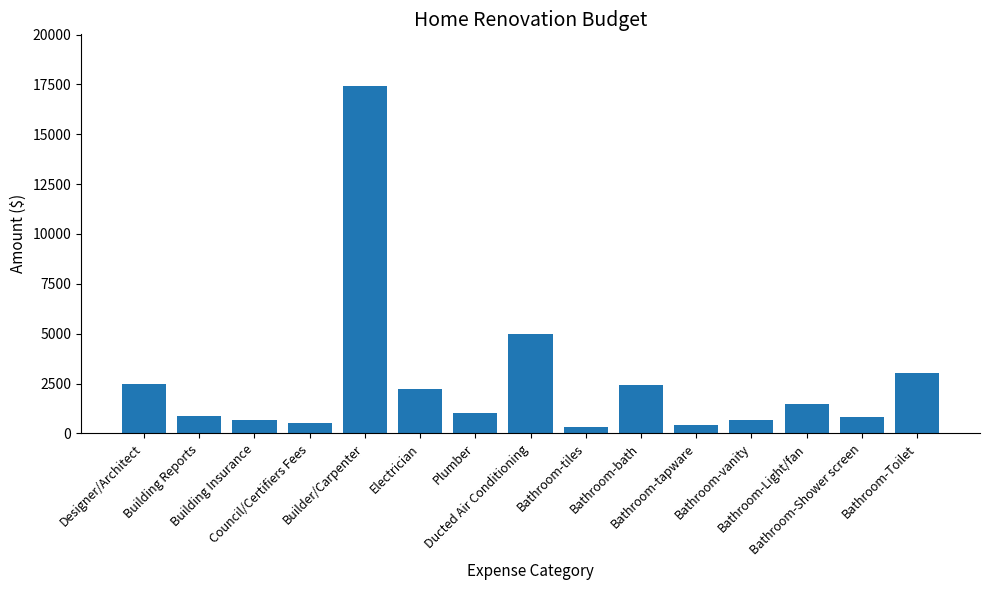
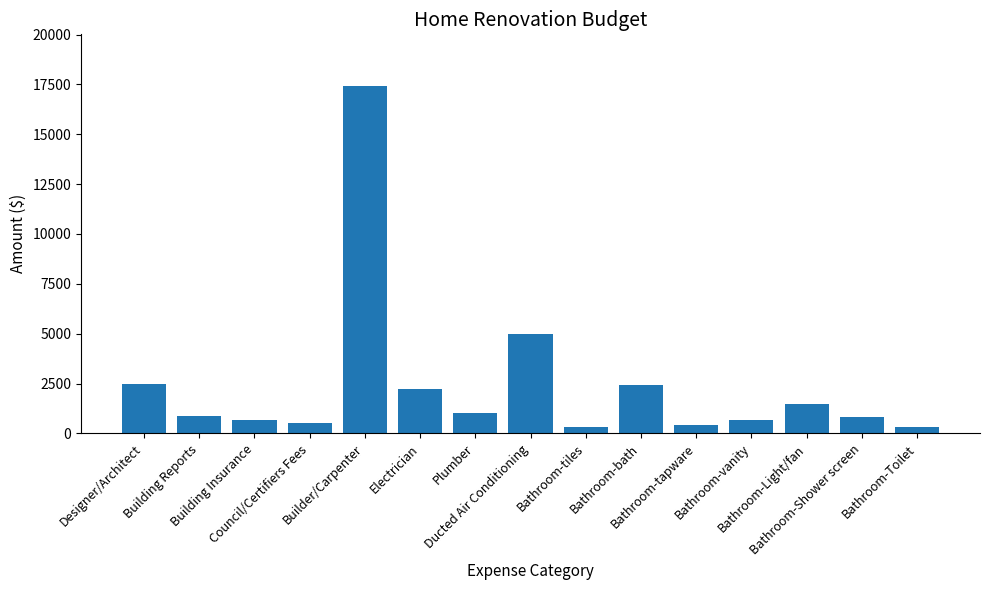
Bathroom-Toilet: 3000 -> 300
